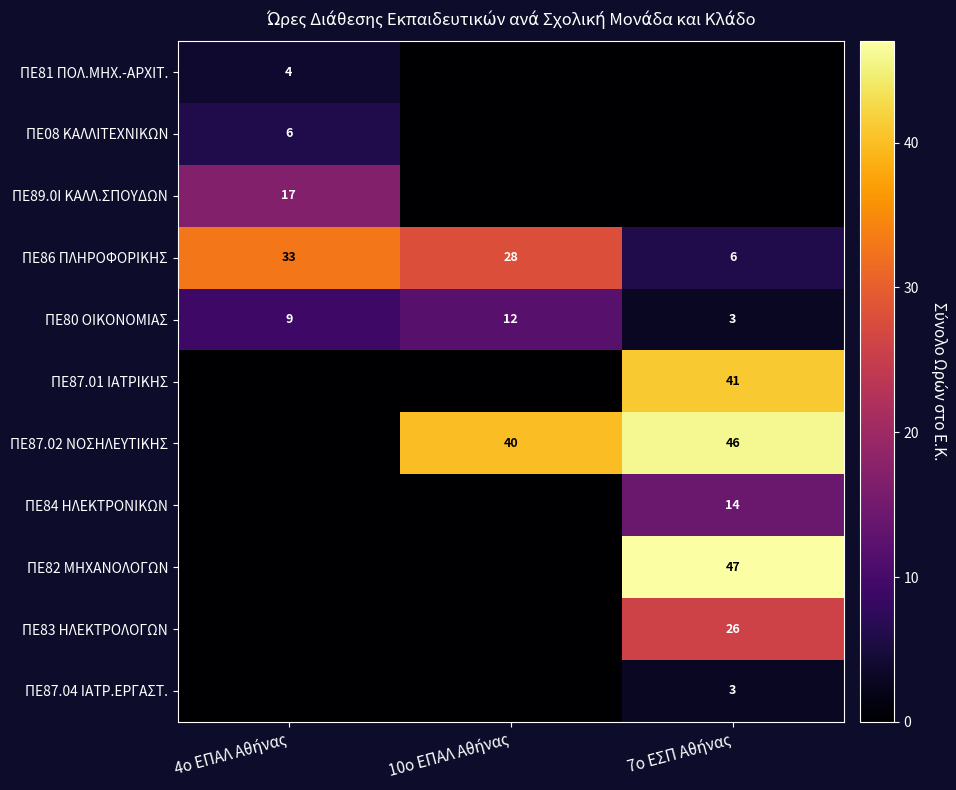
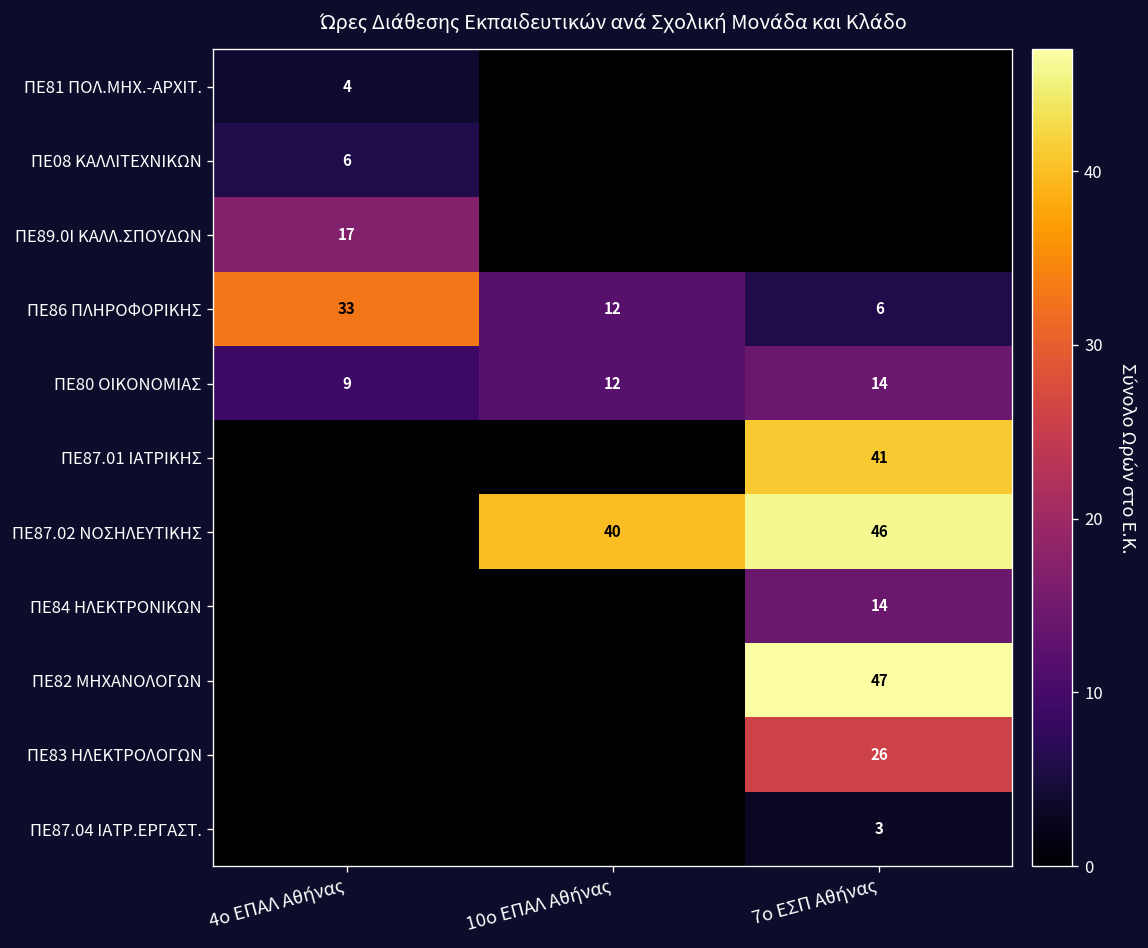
ΠΕ86 ΠΛΗΡΟΦΟΡΙΚΗΣ, 10o ΕΠΑΛ Αθήνας: 28 -> 12
ΠΕ80 ΟΙΚΟΝΟΜΙΑΣ, 7o ΕΣΠ Αθήνας: 3 -> 14
